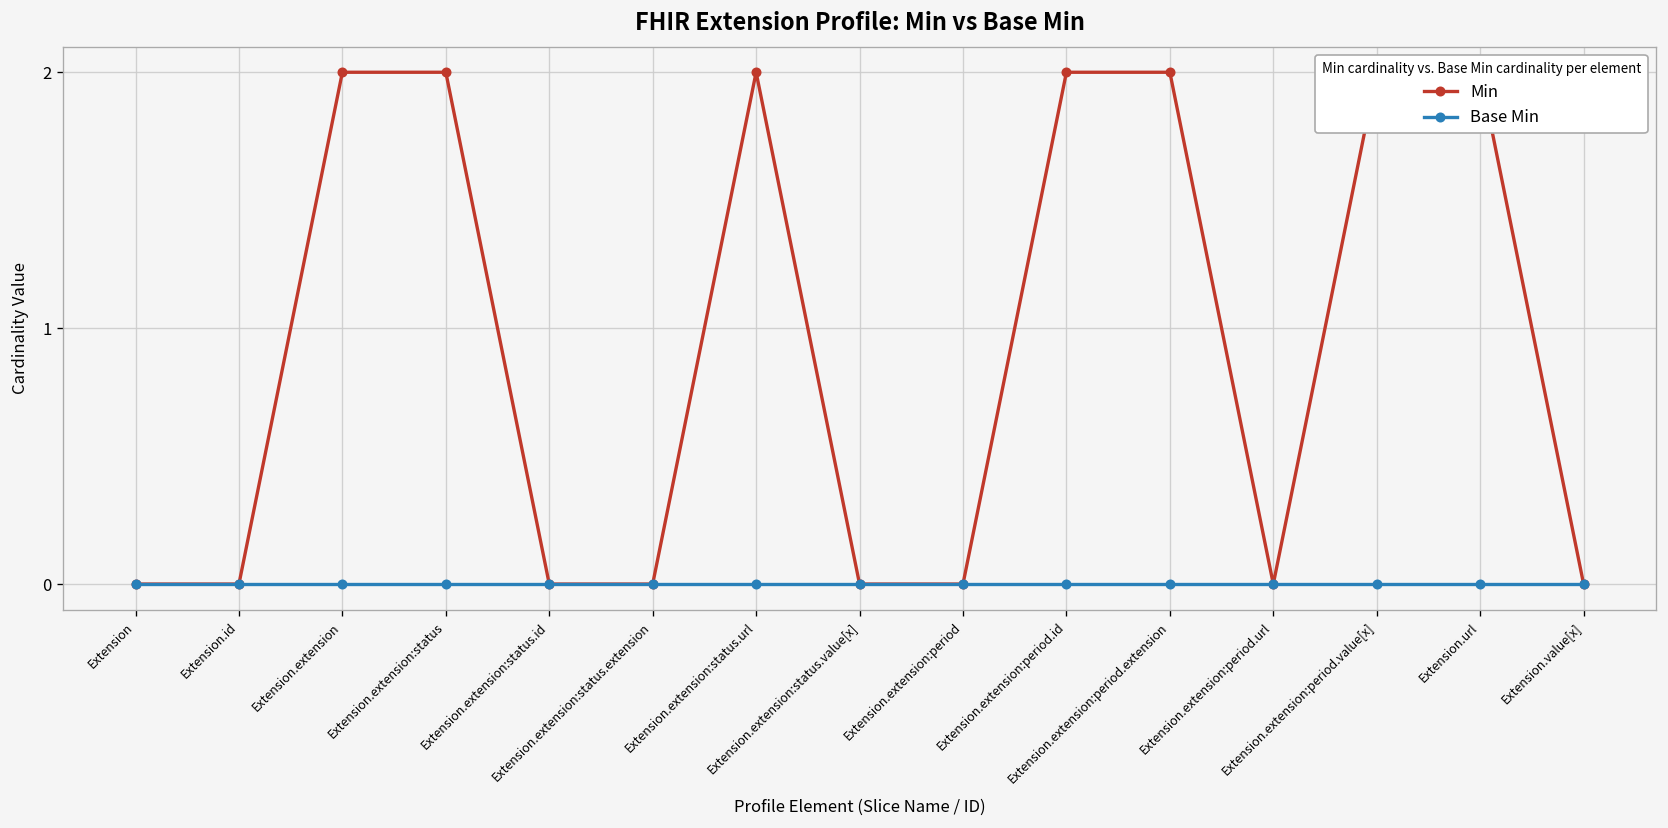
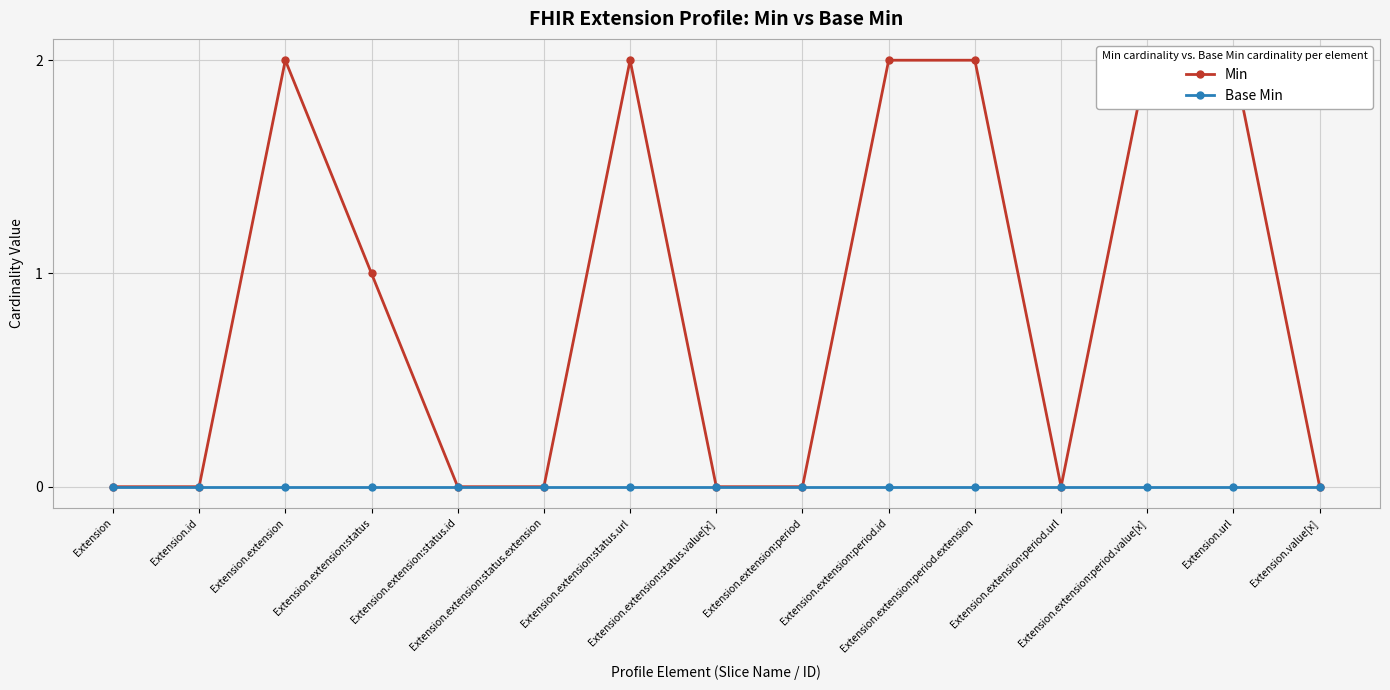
Min, Extension.extension:status: 2 -> 1
